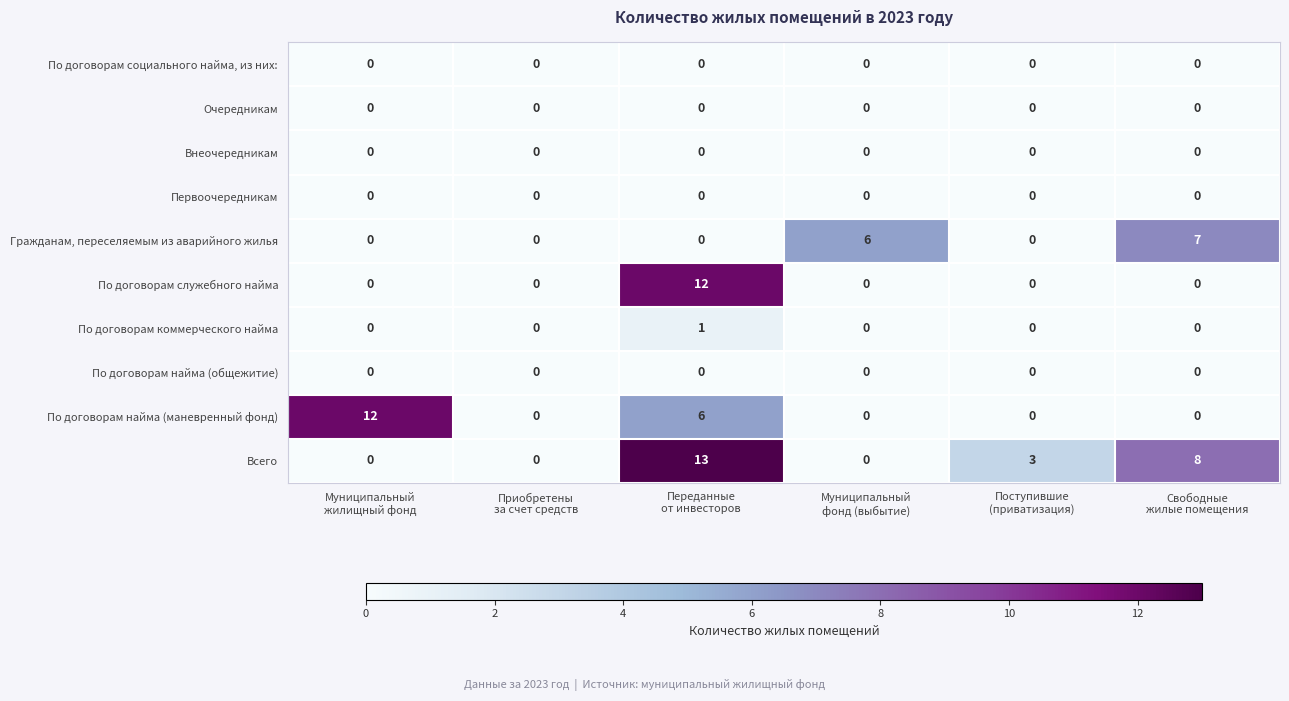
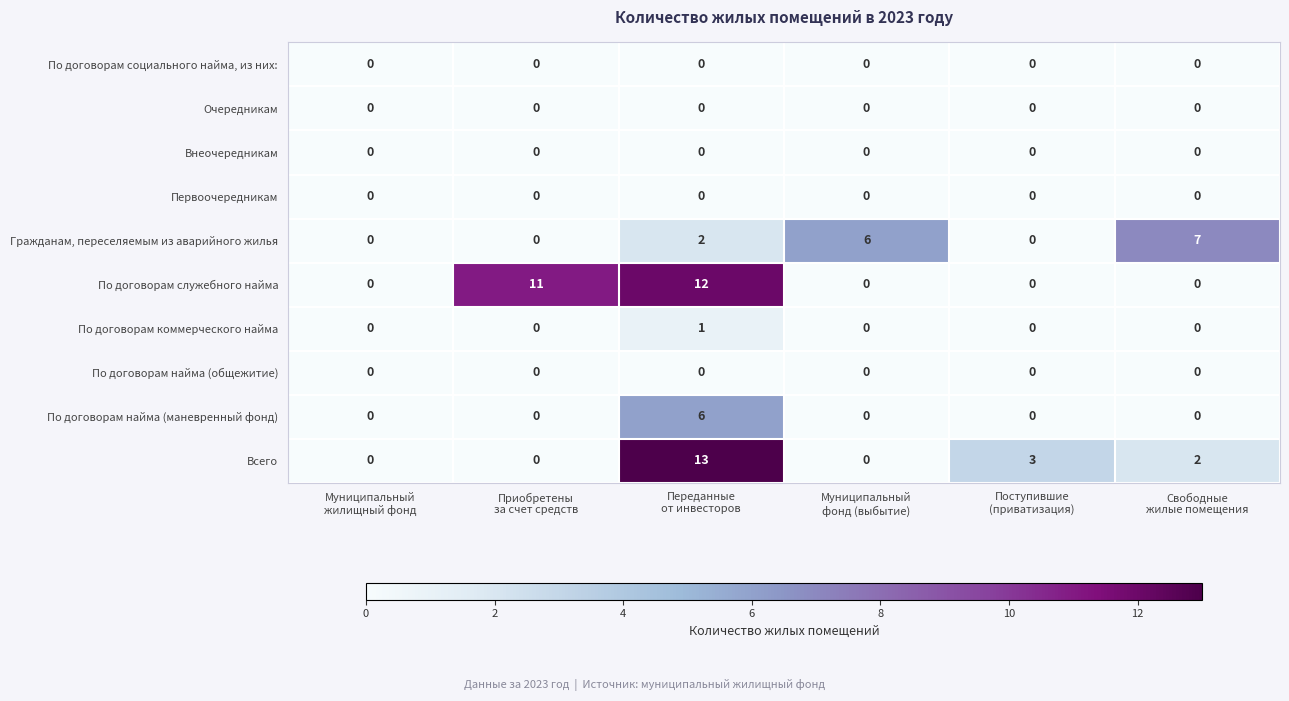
Гражданам, переселяемым из аварийного жилья, Переданные от инвесторов: 0 -> 2
По договорам служебного найма, Приобретены за счет средств: 0 -> 11
По договорам найма (маневренный фонд), Муниципальный жилищный фонд: 12 -> 0
Всего, Свободные жилые помещения: 8 -> 2
